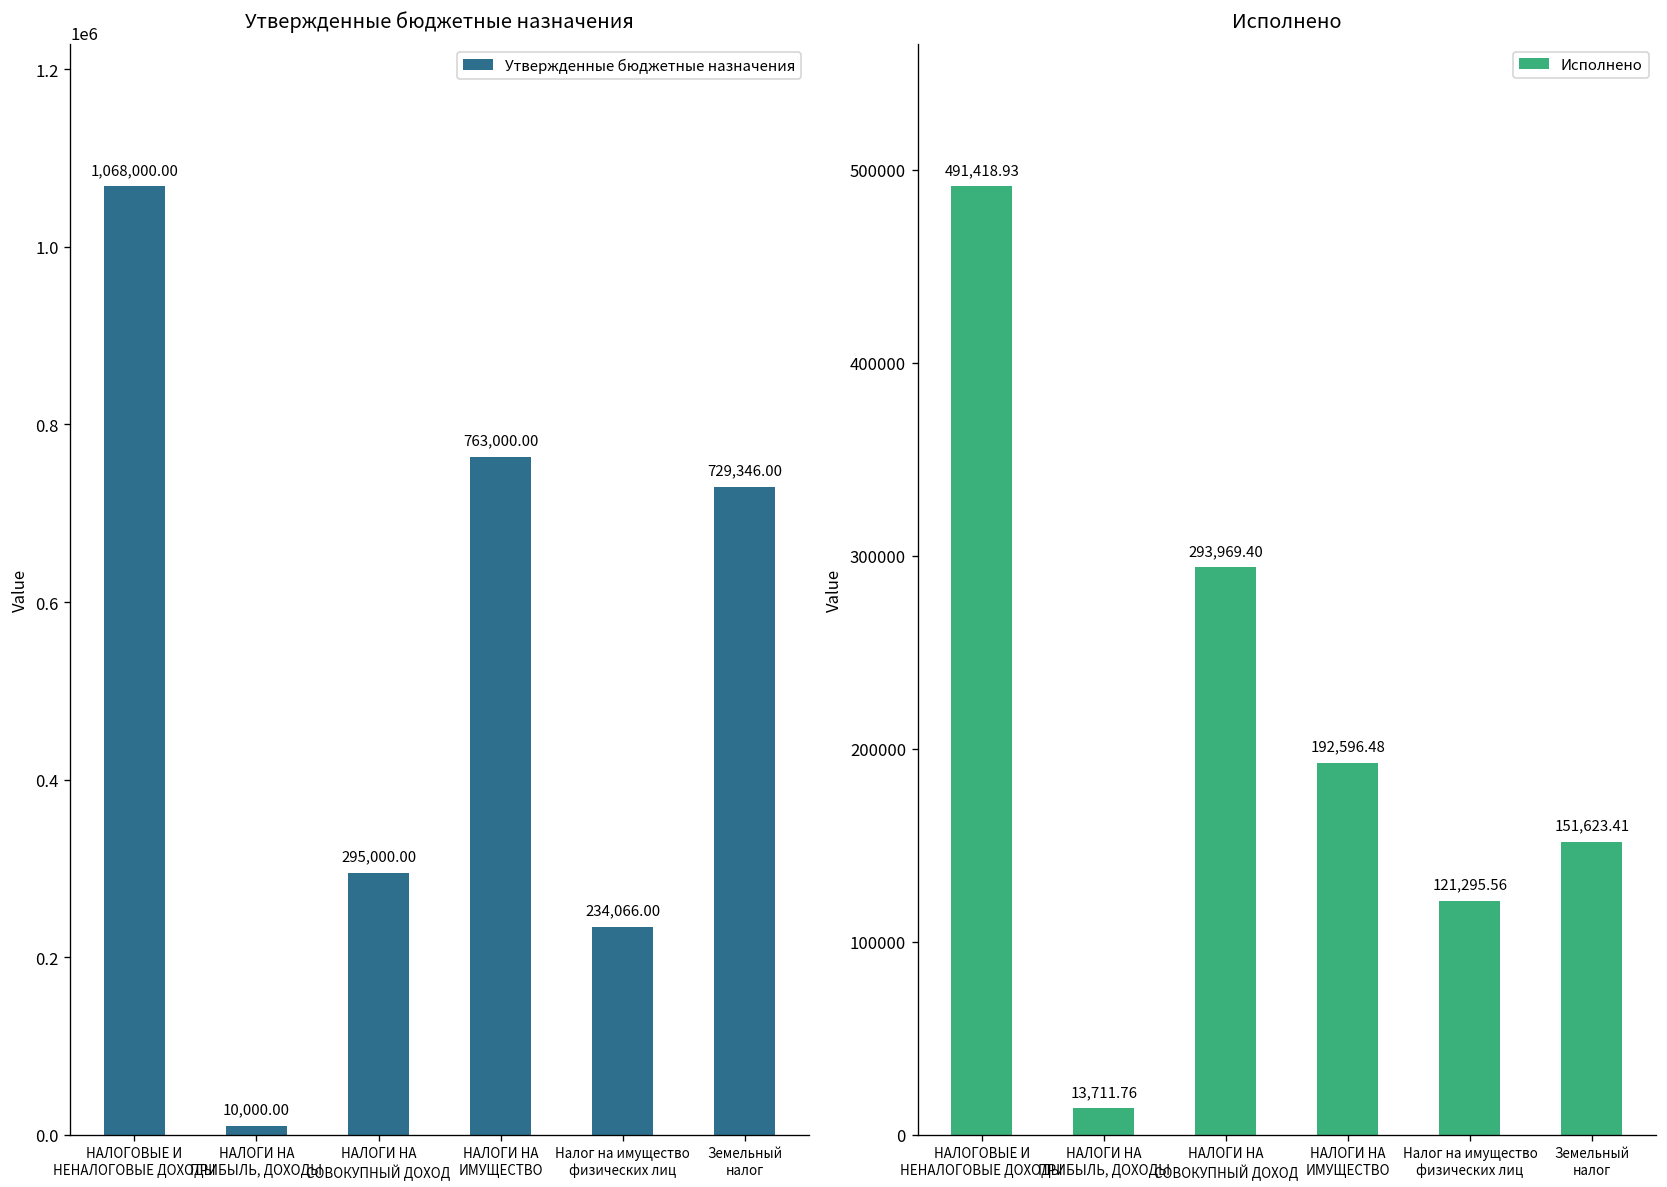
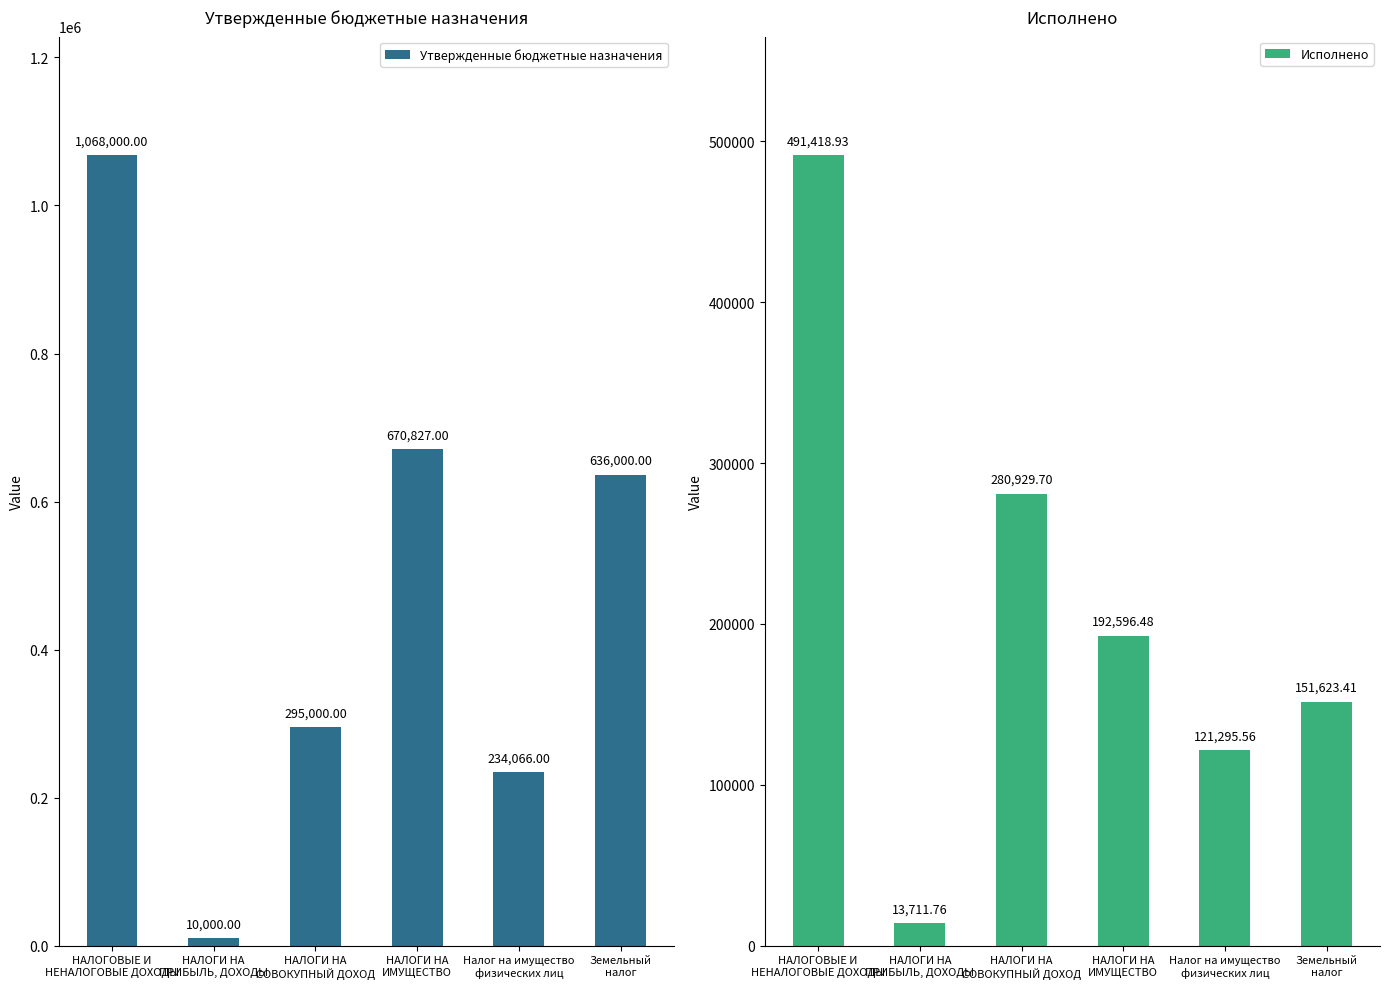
Утвержденные бюджетные назначения, НАЛОГИ НА ИМУЩЕСТВО: 763,000.00 -> 670,827.00
Утвержденные бюджетные назначения, Земельный налог: 729,346.00 -> 636,000.00
Исполнено, НАЛОГИ НА СОВОКУПНЫЙ ДОХОД: 293,969.40 -> 280,929.70
